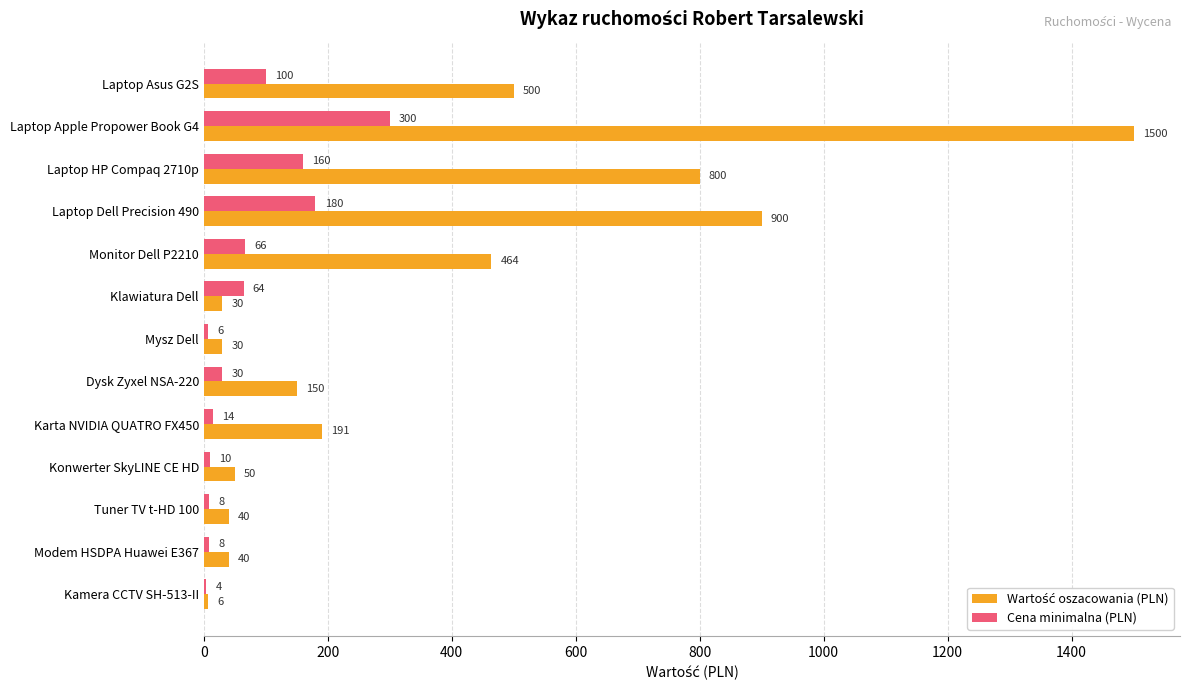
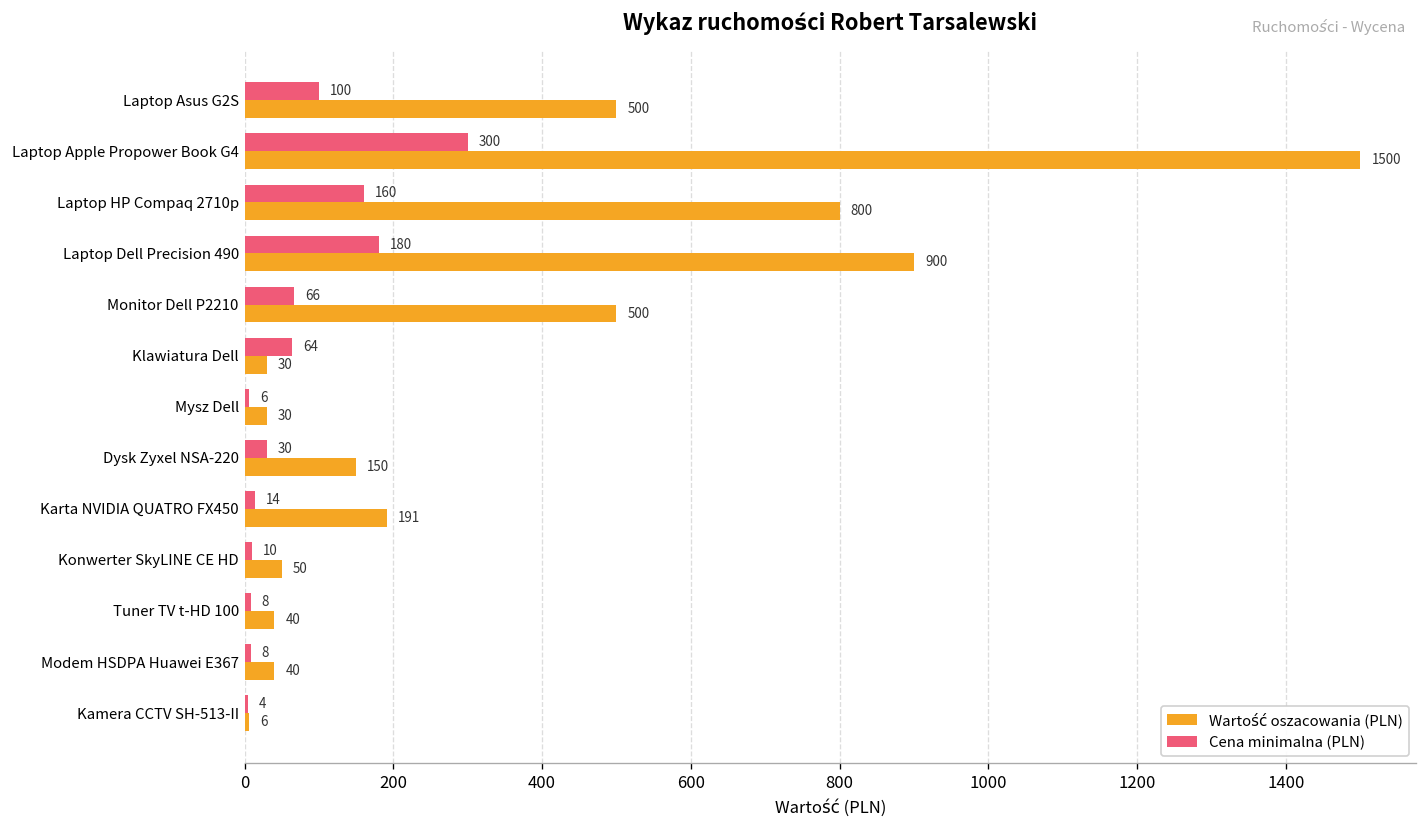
Wartość oszacowania (PLN), Monitor Dell P2210: 464 -> 500
